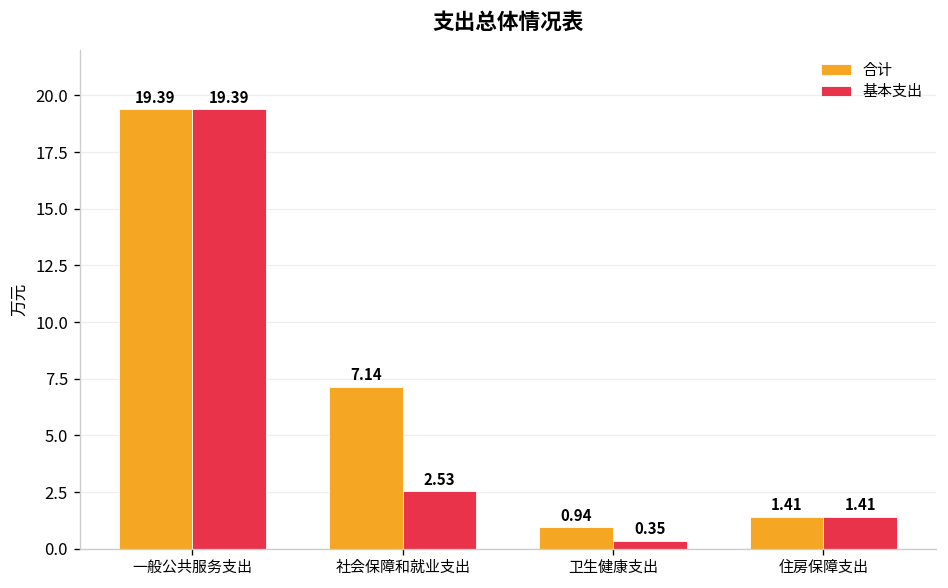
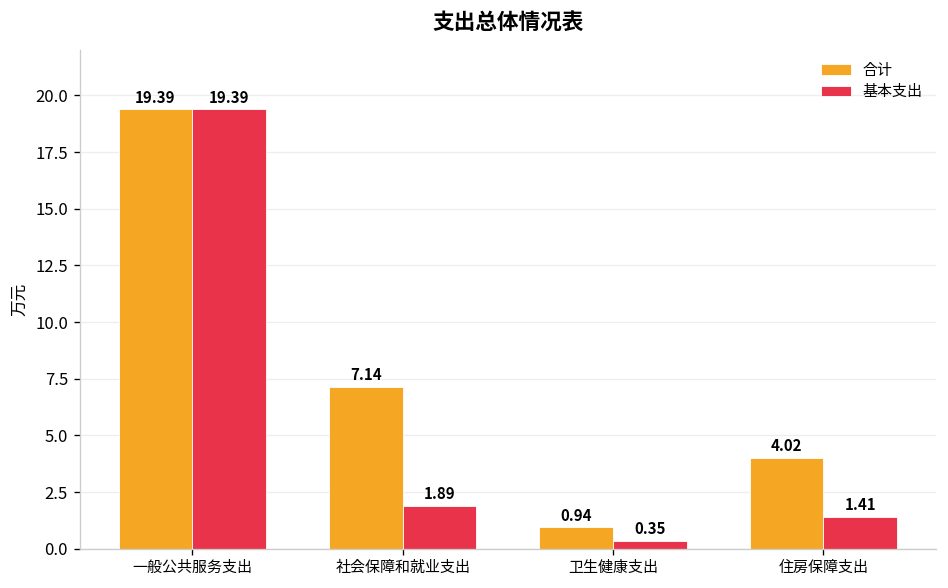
基本支出, 社会保障和就业支出: 2.53 -> 1.89
合计, 住房保障支出: 1.41 -> 4.02
